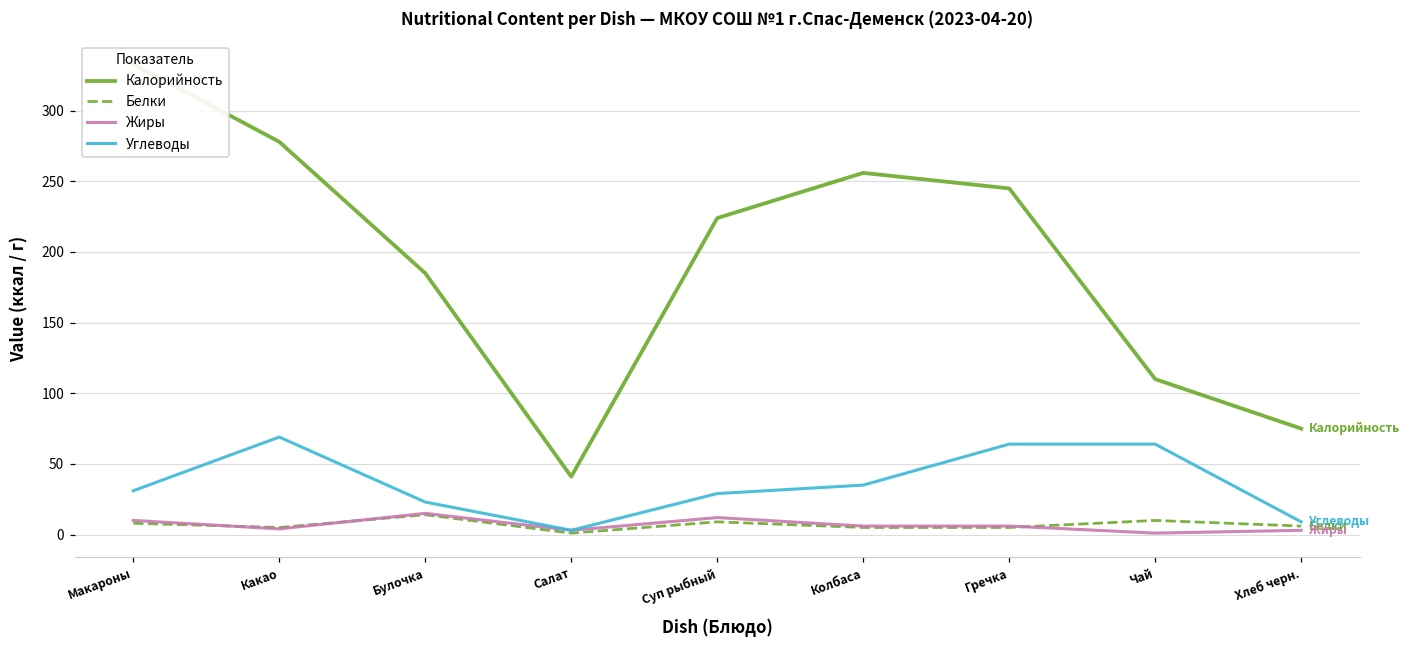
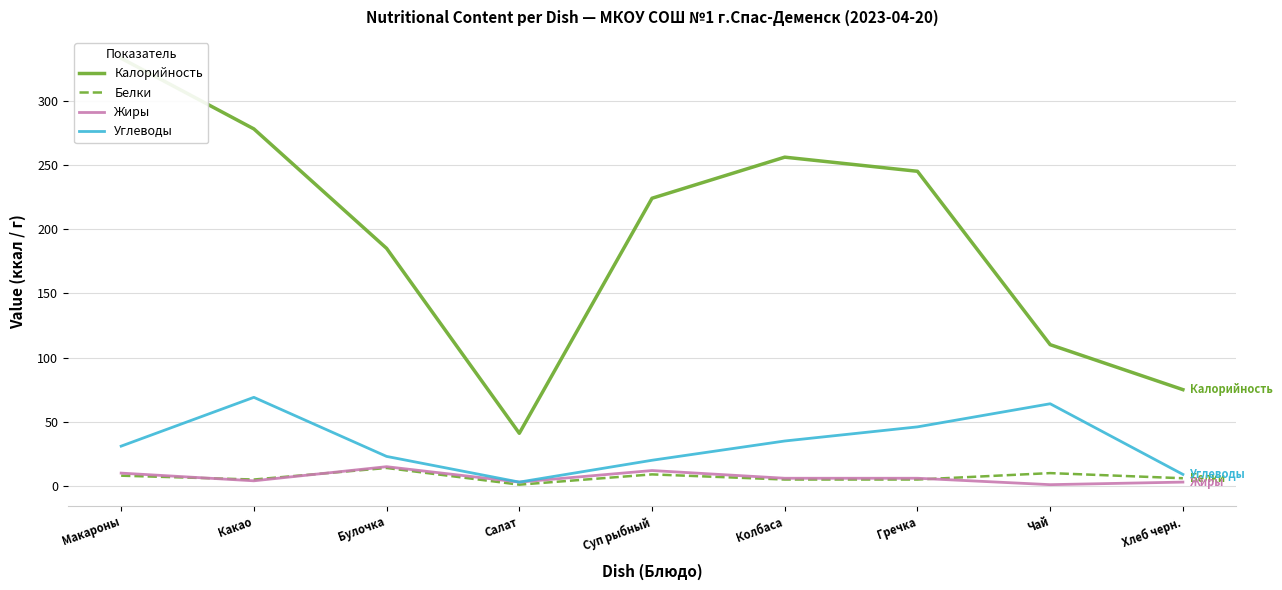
Углеводы, Суп рыбный: 29 -> 20
Углеводы, Гречка: 64 -> 46
